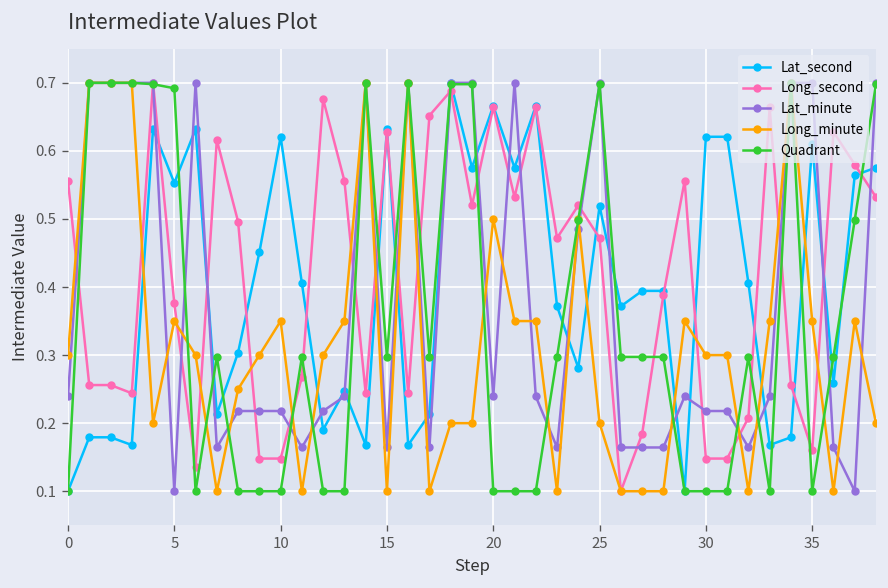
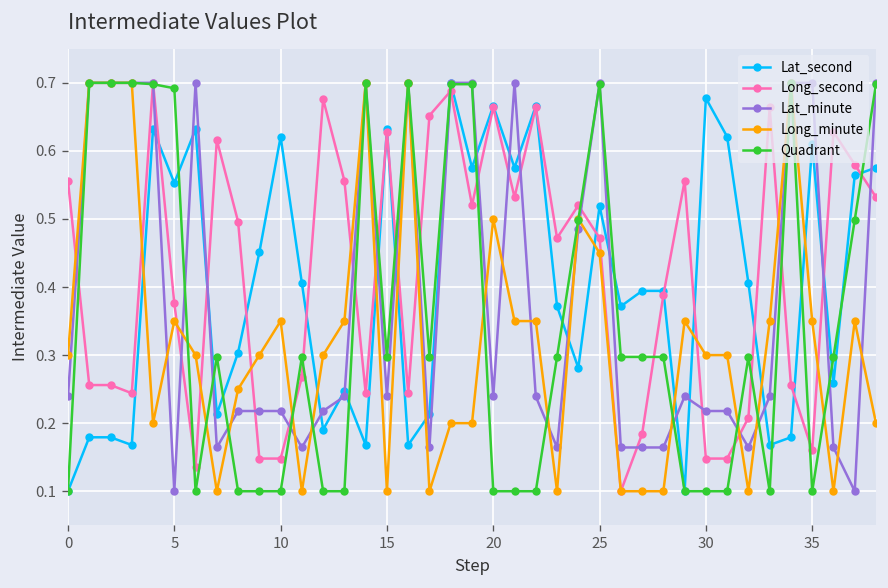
Lat_minute, 15: 0.16 -> 0.24
Long_minute, 25: 0.20 -> 0.45
Lat_second, 30: 0.62 -> 0.68
